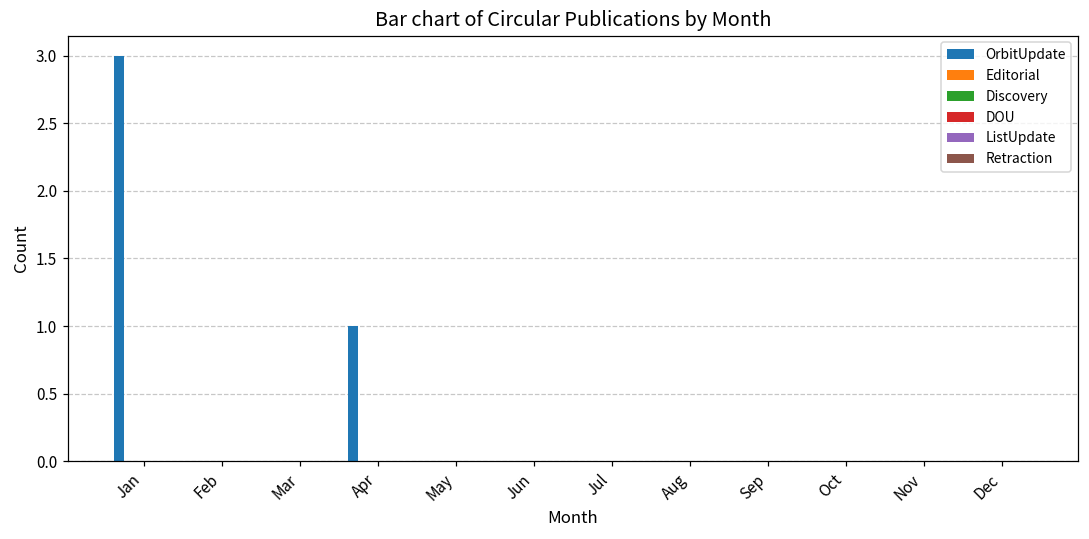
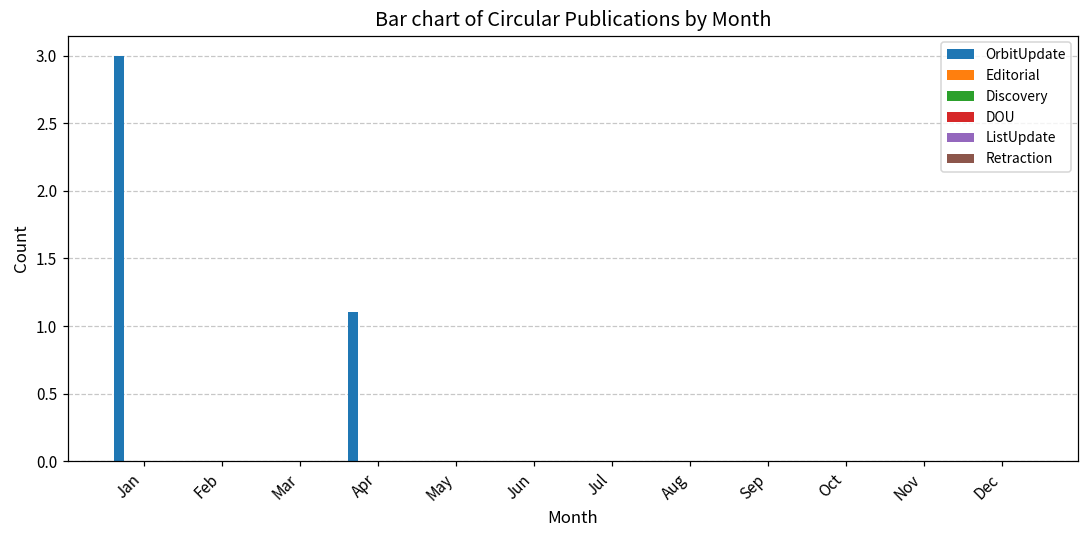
OrbitUpdate, Apr: 1.0 -> 1.1
